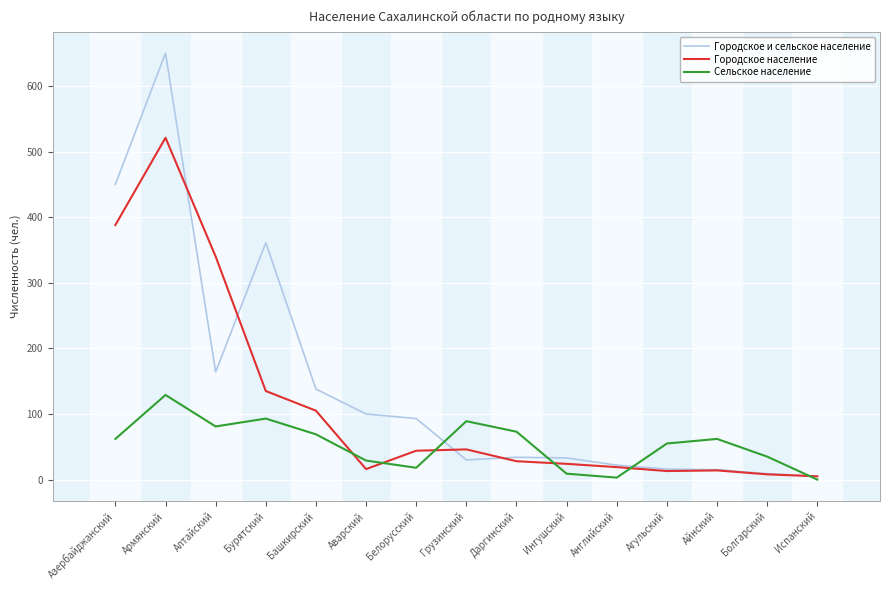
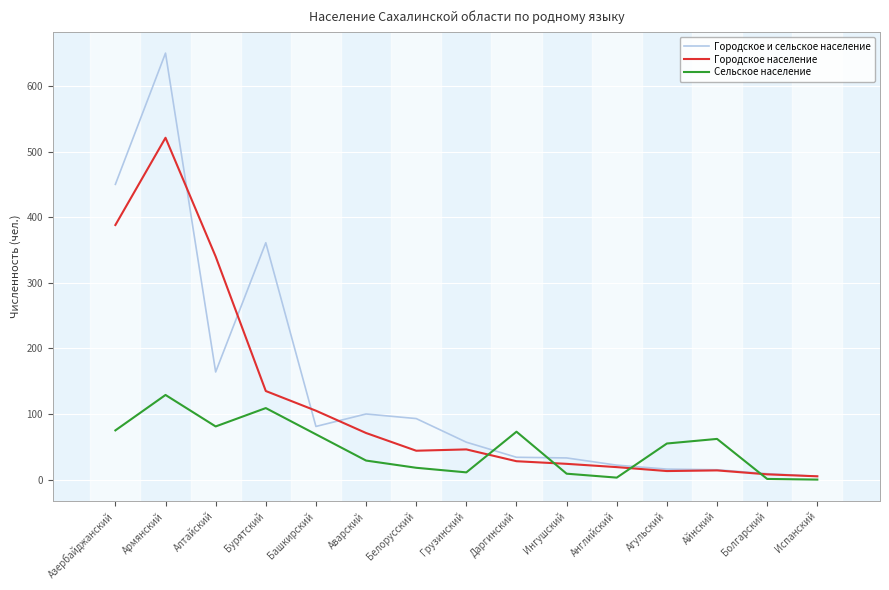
Сельское население, Азербайджанский: 60 -> 80
Сельское население, Бурятский: 90 -> 110
Городское и сельское население, Башкирский: 140 -> 80
Городское население, Аварский: 20 -> 70
Городское и сельское население, Грузинский: 30 -> 60
Сельское население, Грузинский: 90 -> 10
Сельское население, Болгарский: 40 -> 0
